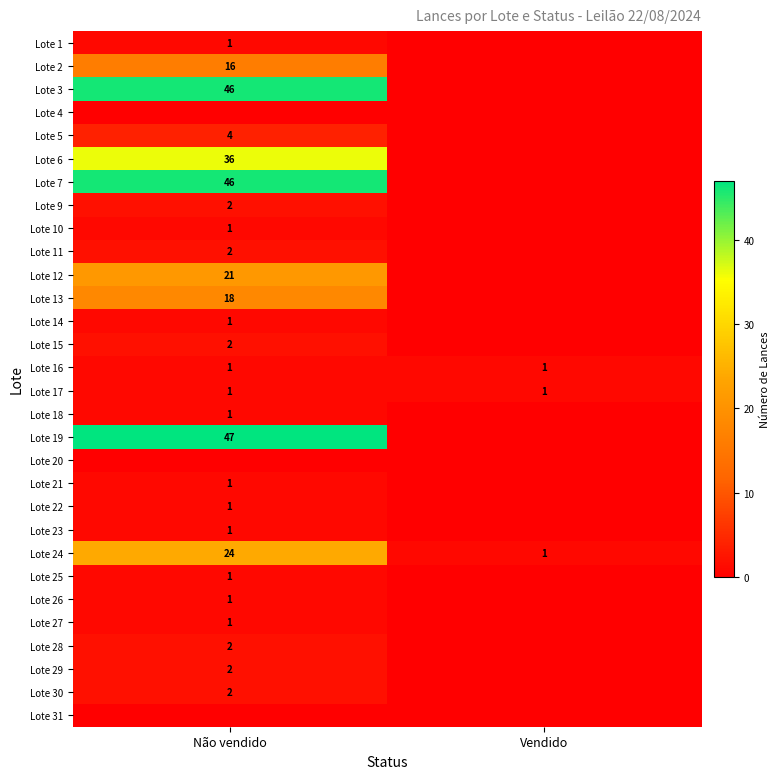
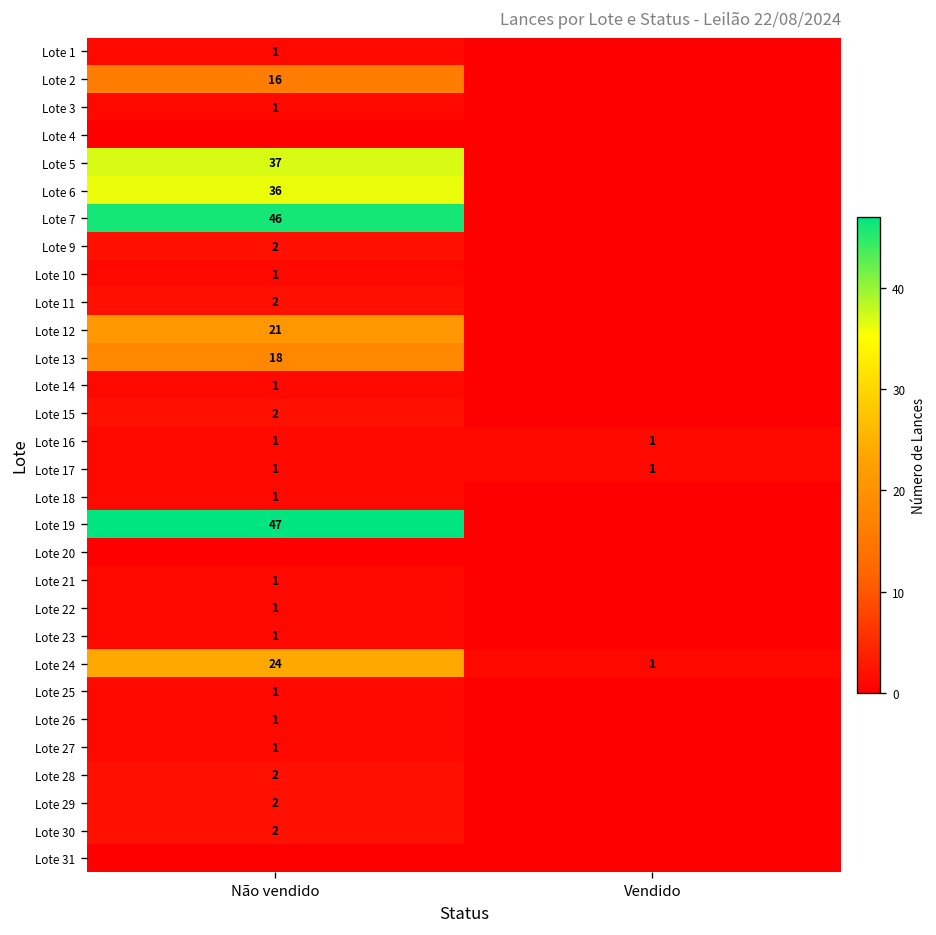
Lote 3, Não vendido: 46 -> 1
Lote 5, Não vendido: 4 -> 37
